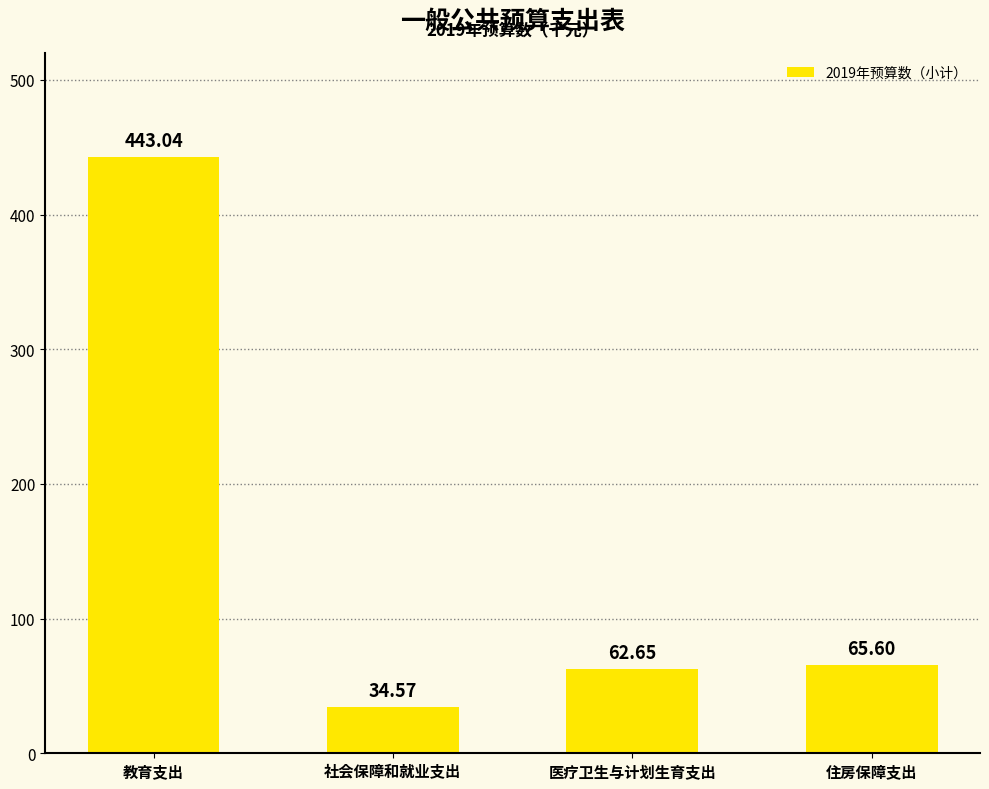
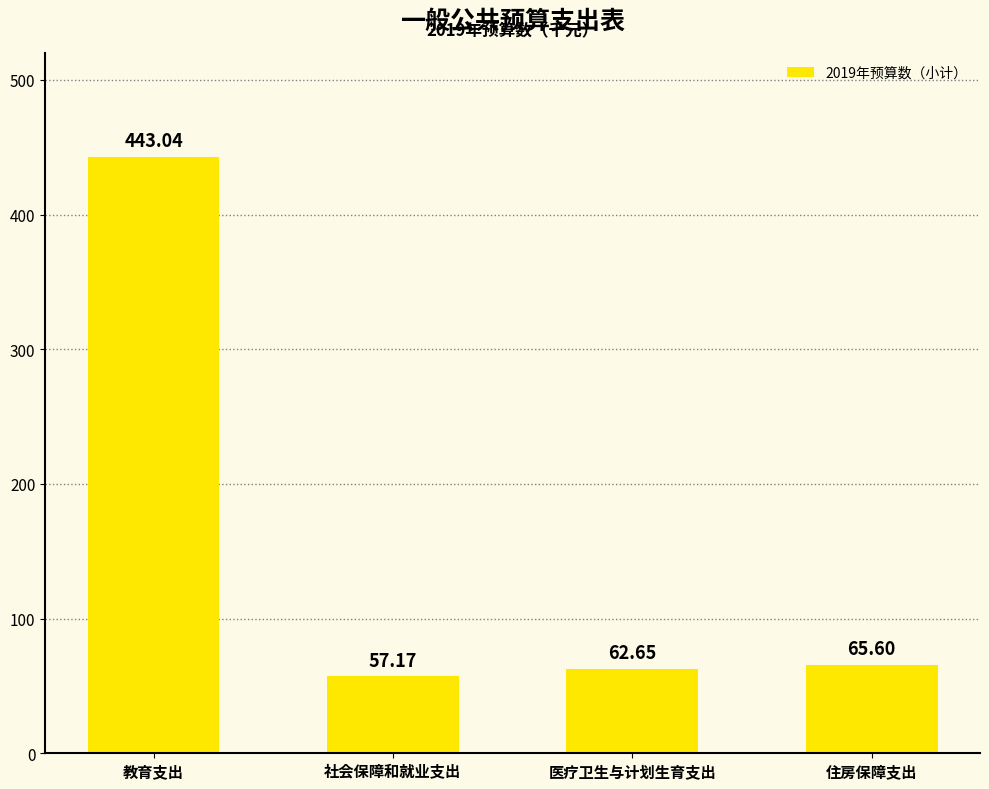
社会保障和就业支出: 34.57 -> 57.17
